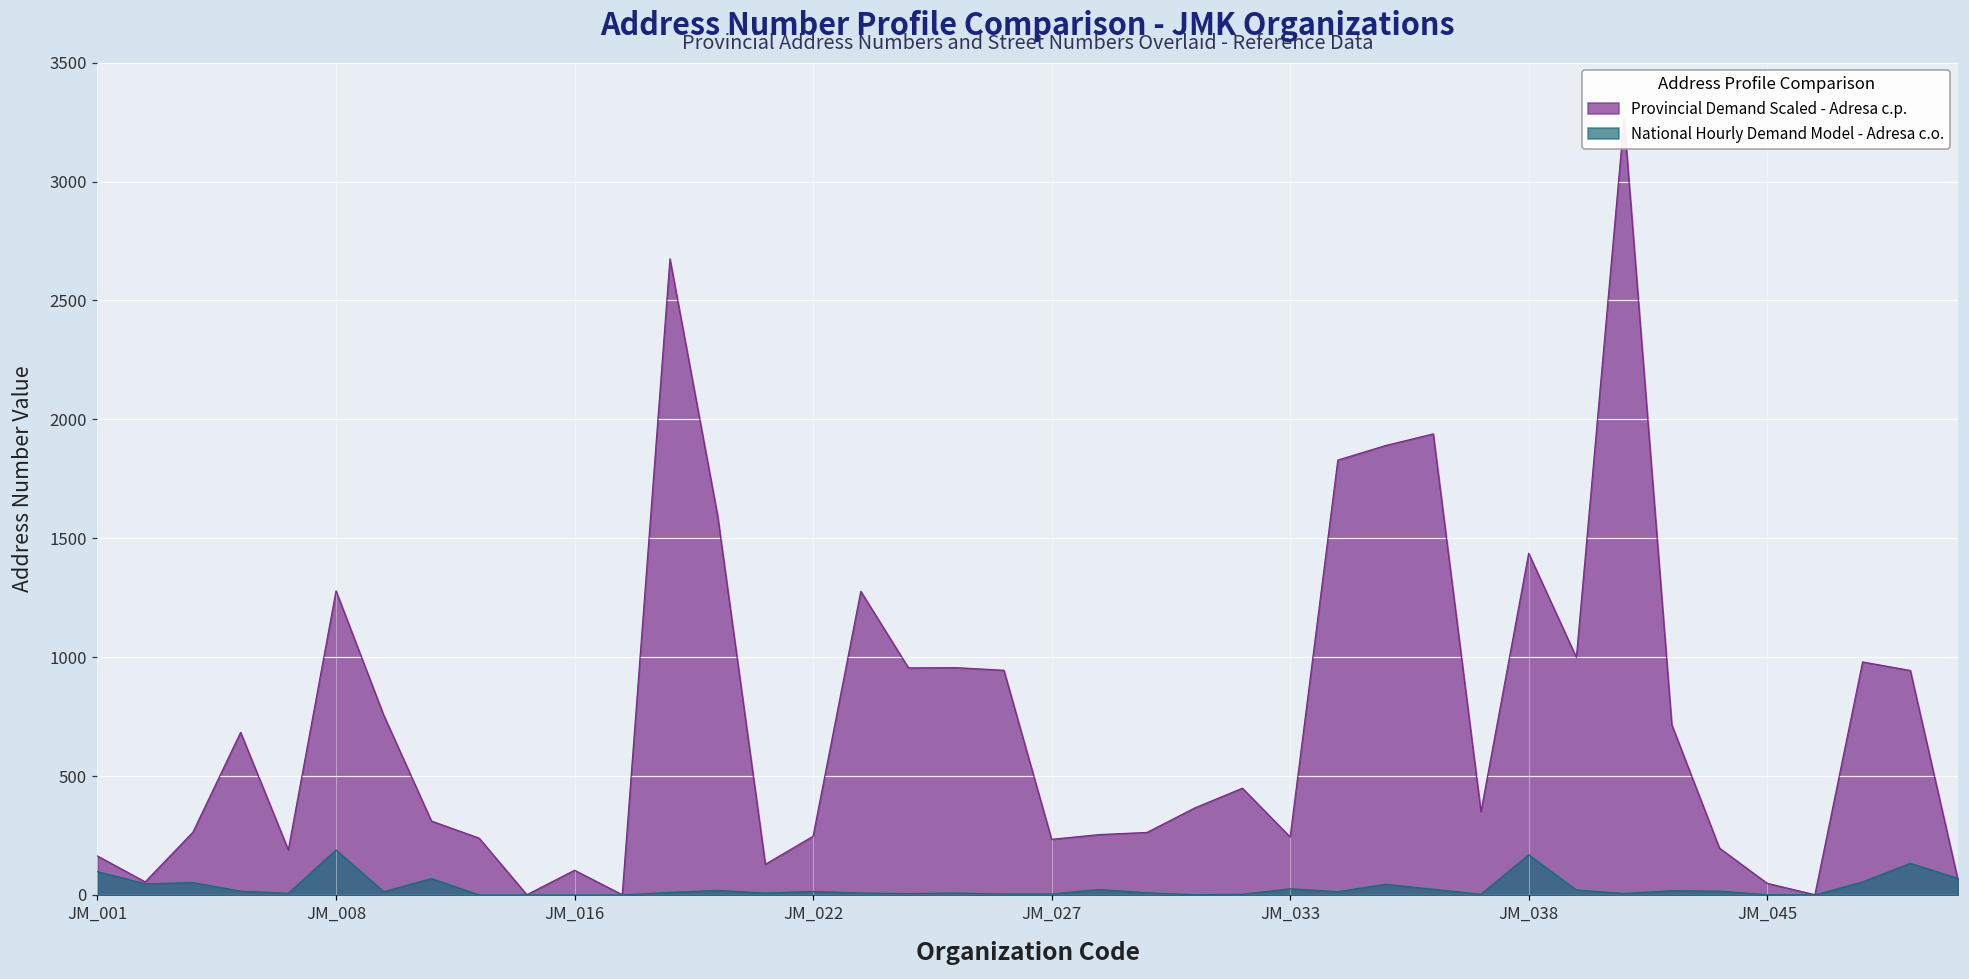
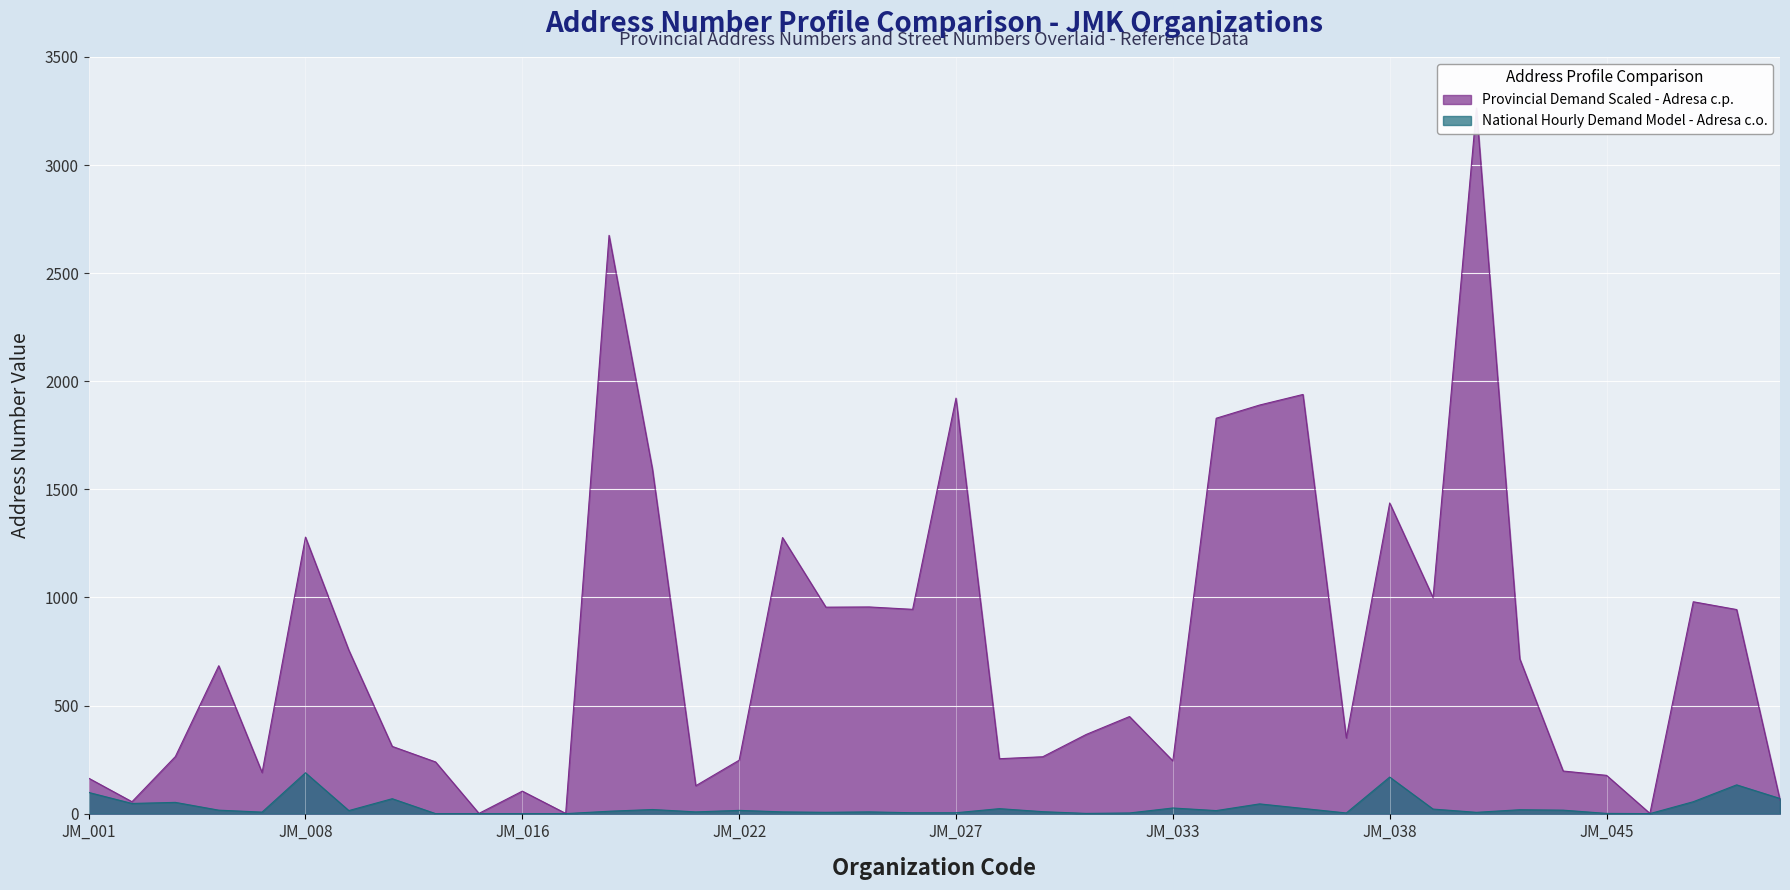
Provincial Demand Scaled - Adresa c.p., JM_027: 230 -> 1920
Provincial Demand Scaled - Adresa c.p., JM_045: 50 -> 180
